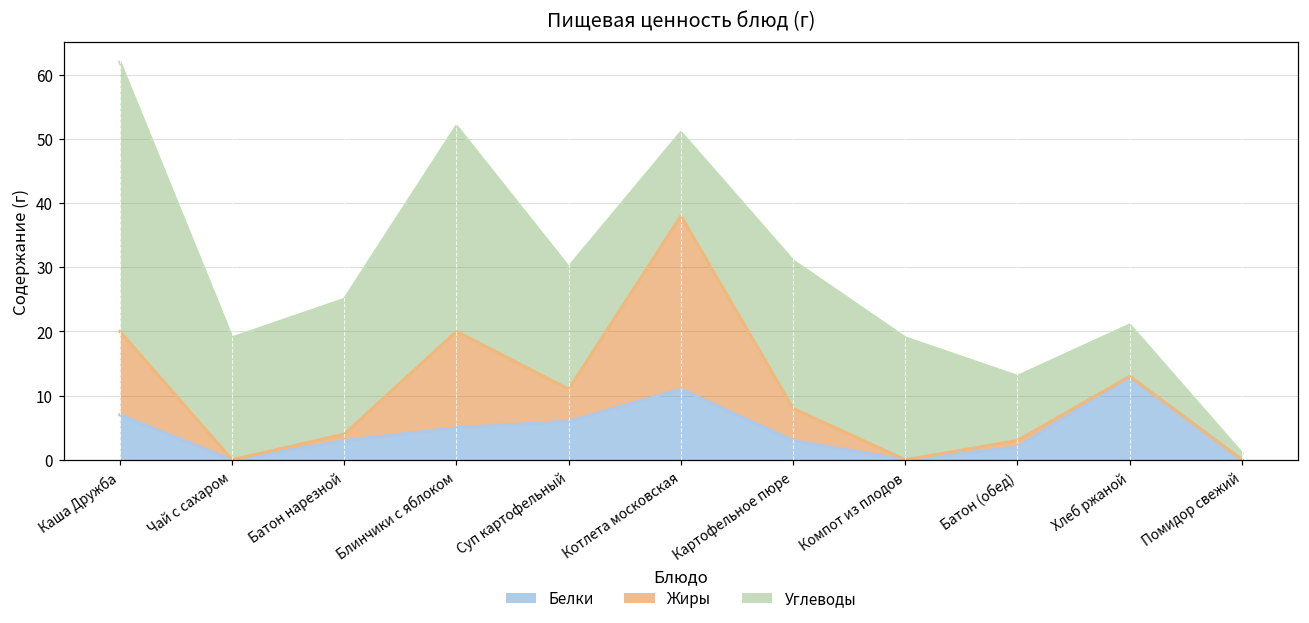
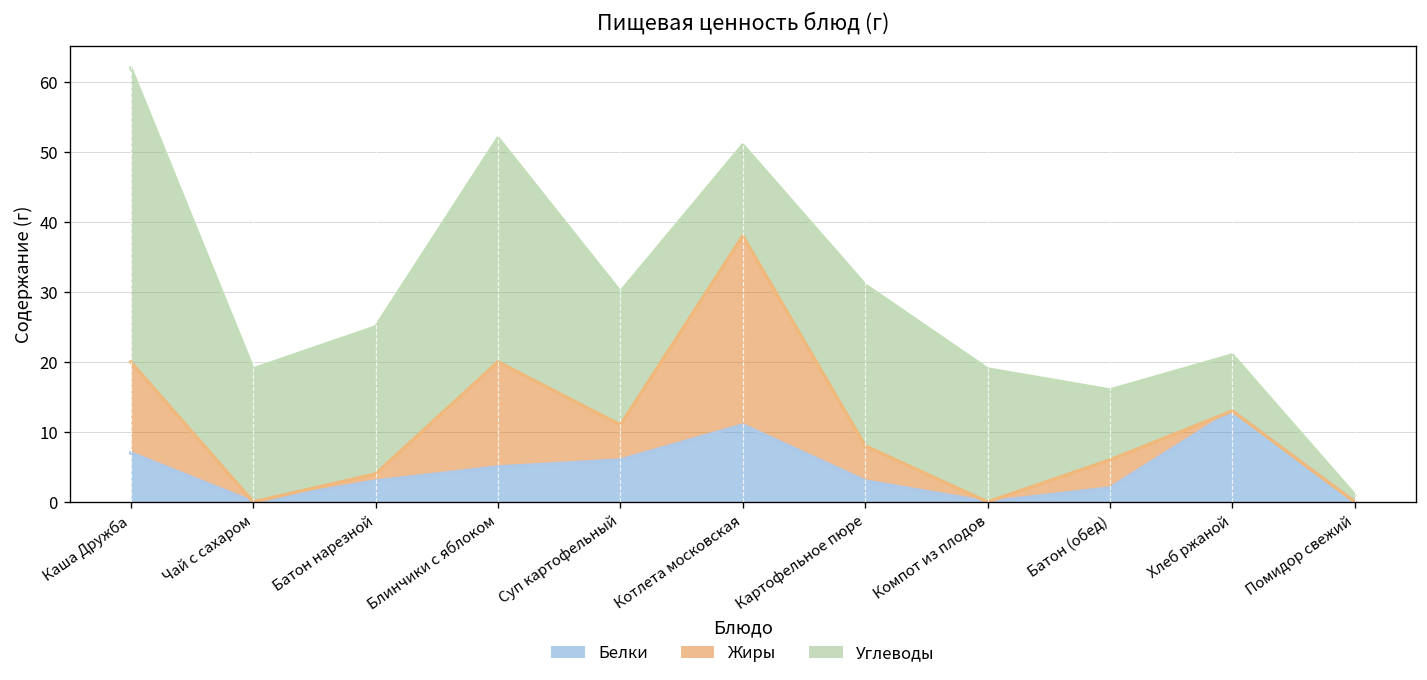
Жиры, Батон (обед): 1 -> 4
